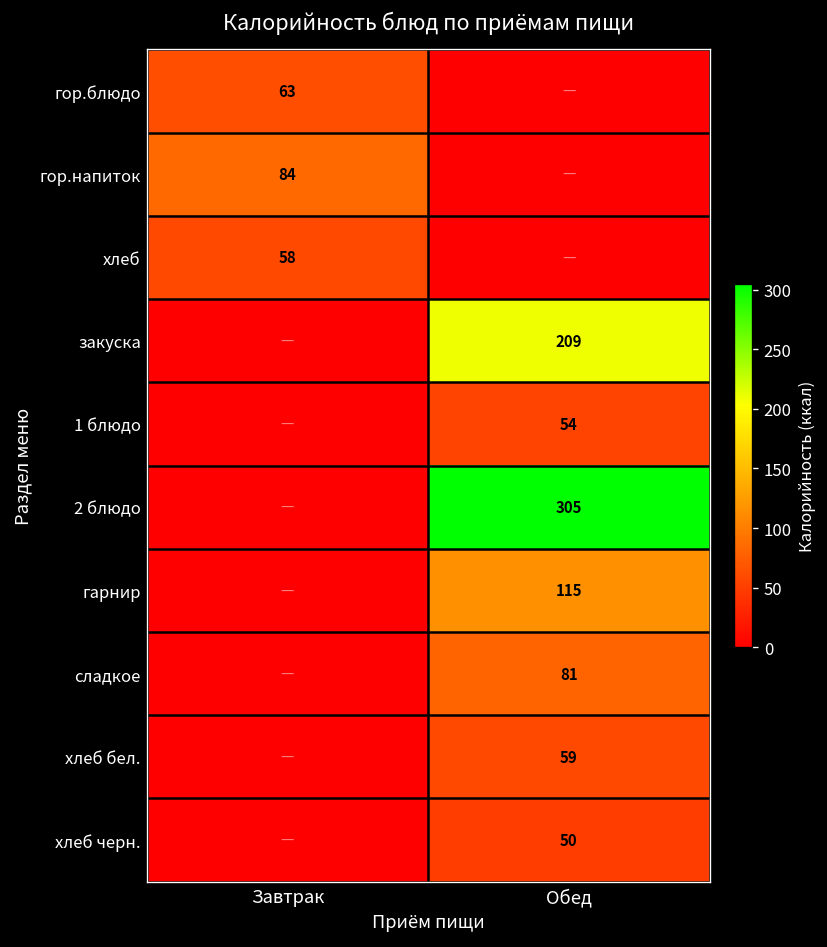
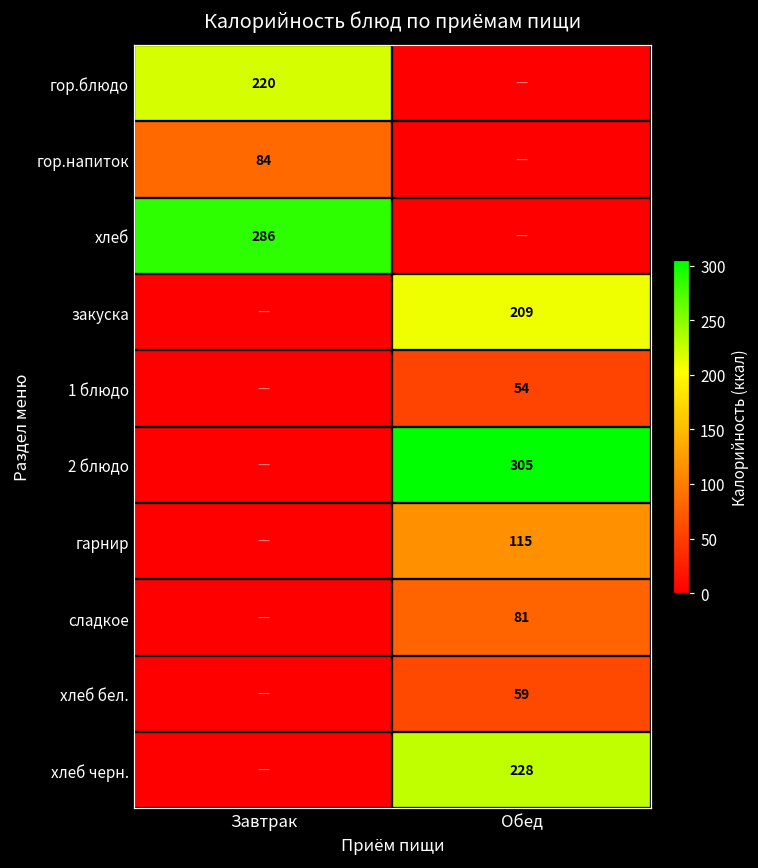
гор.блюдо, Завтрак: 63 -> 220
хлеб, Завтрак: 58 -> 286
хлеб черн., Обед: 50 -> 228
